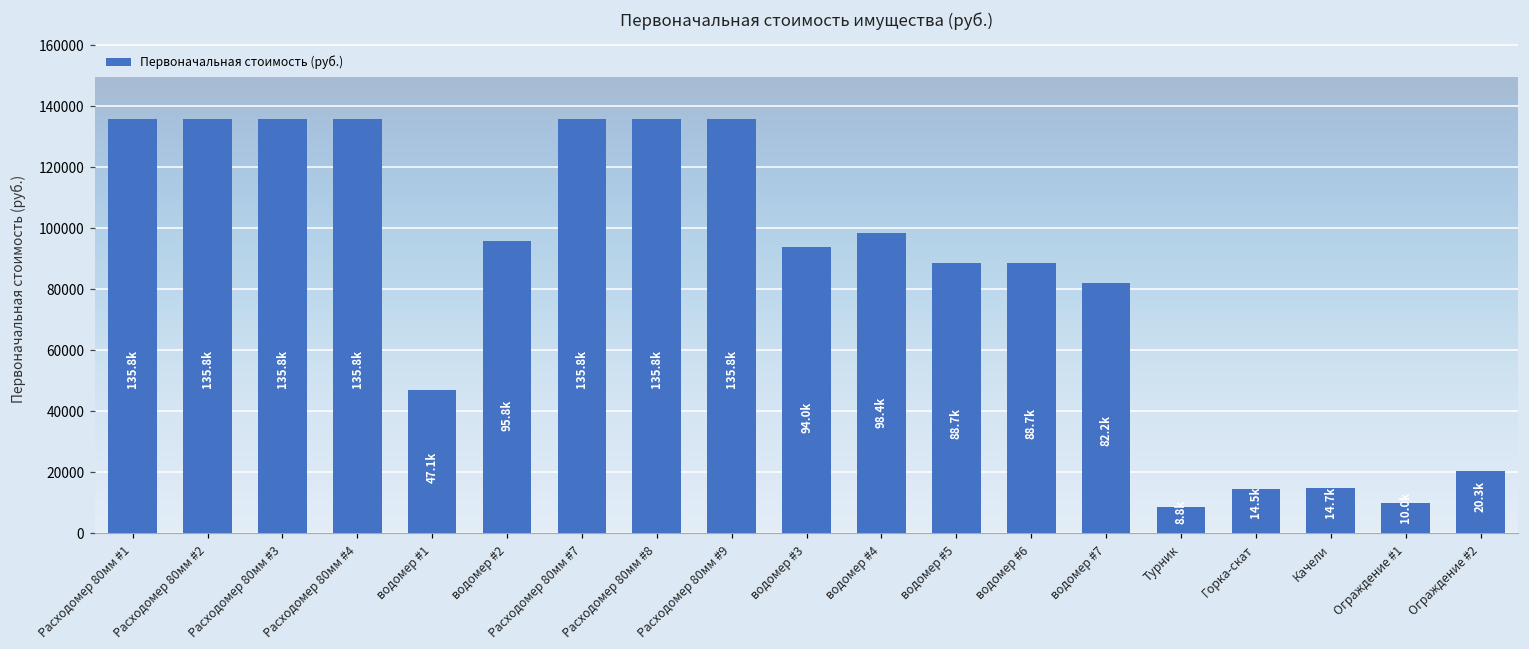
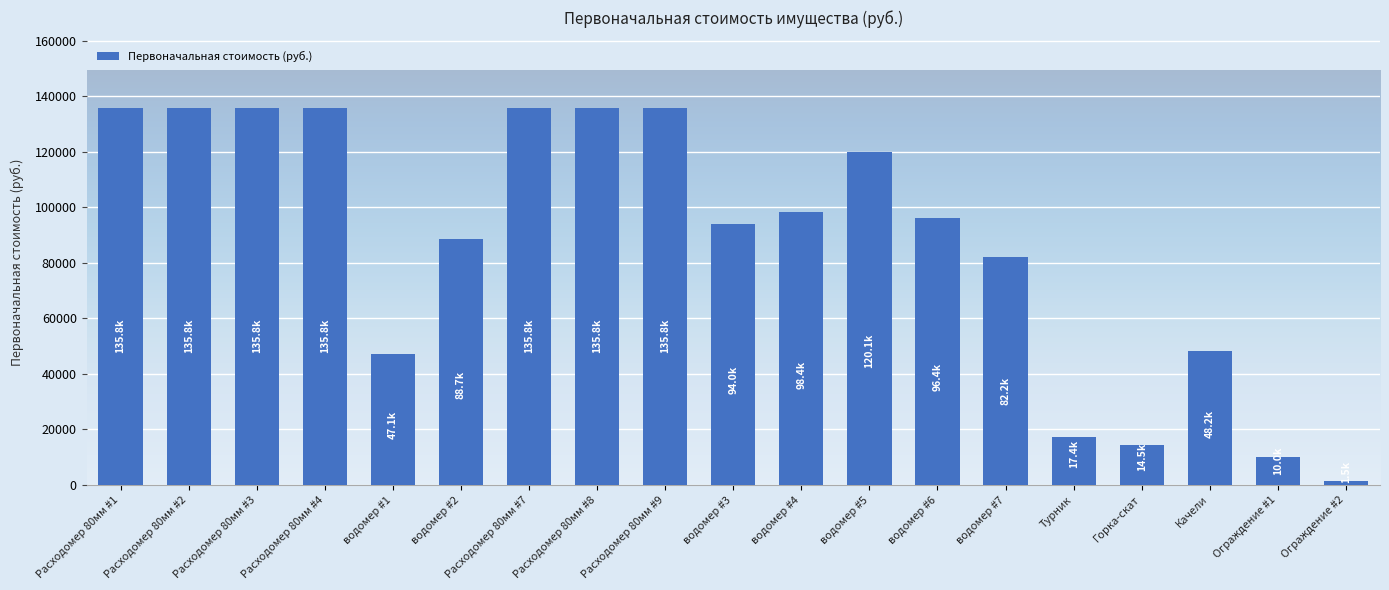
водомер #2: 95.8k -> 88.7k
водомер #5: 88.7k -> 120.1k
водомер #6: 88.7k -> 96.4k
Турник: 8.8k -> 17.4k
Качели: 14.7k -> 48.2k
Ограждение #2: 20000 -> 2000
